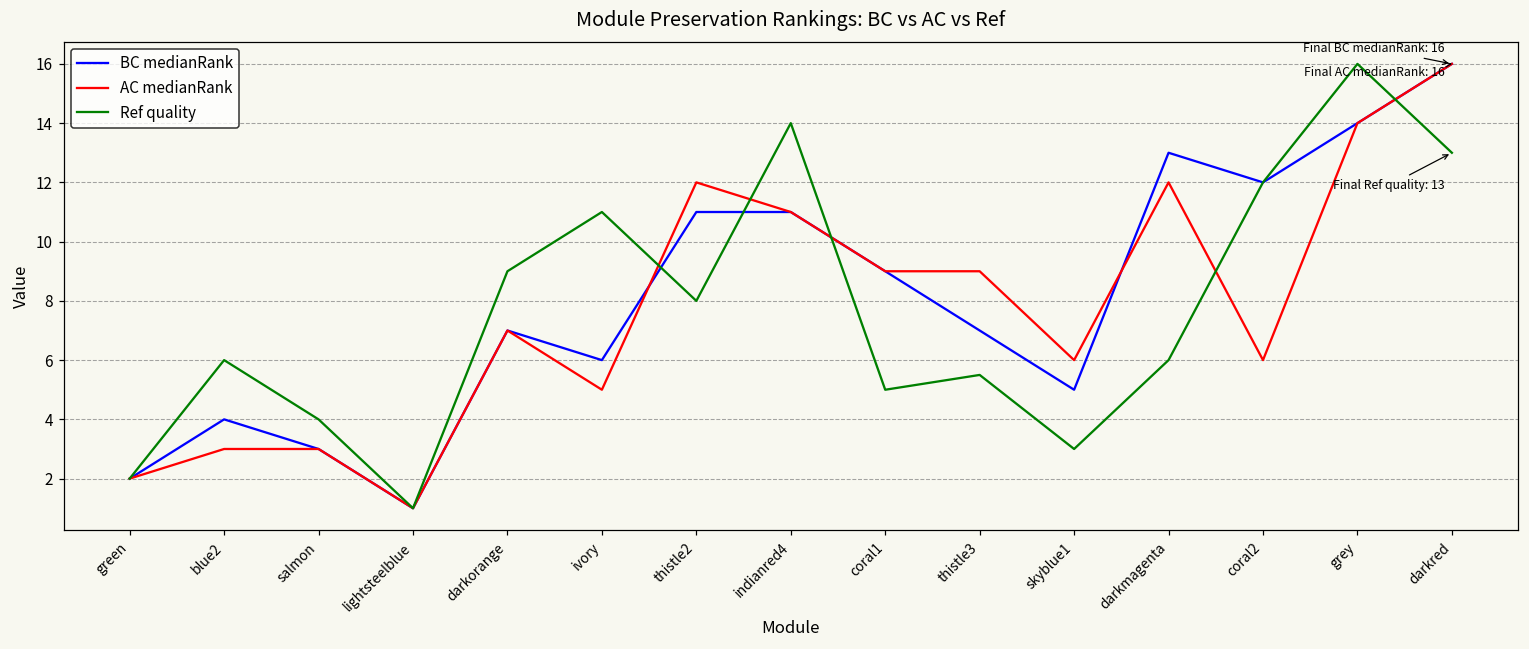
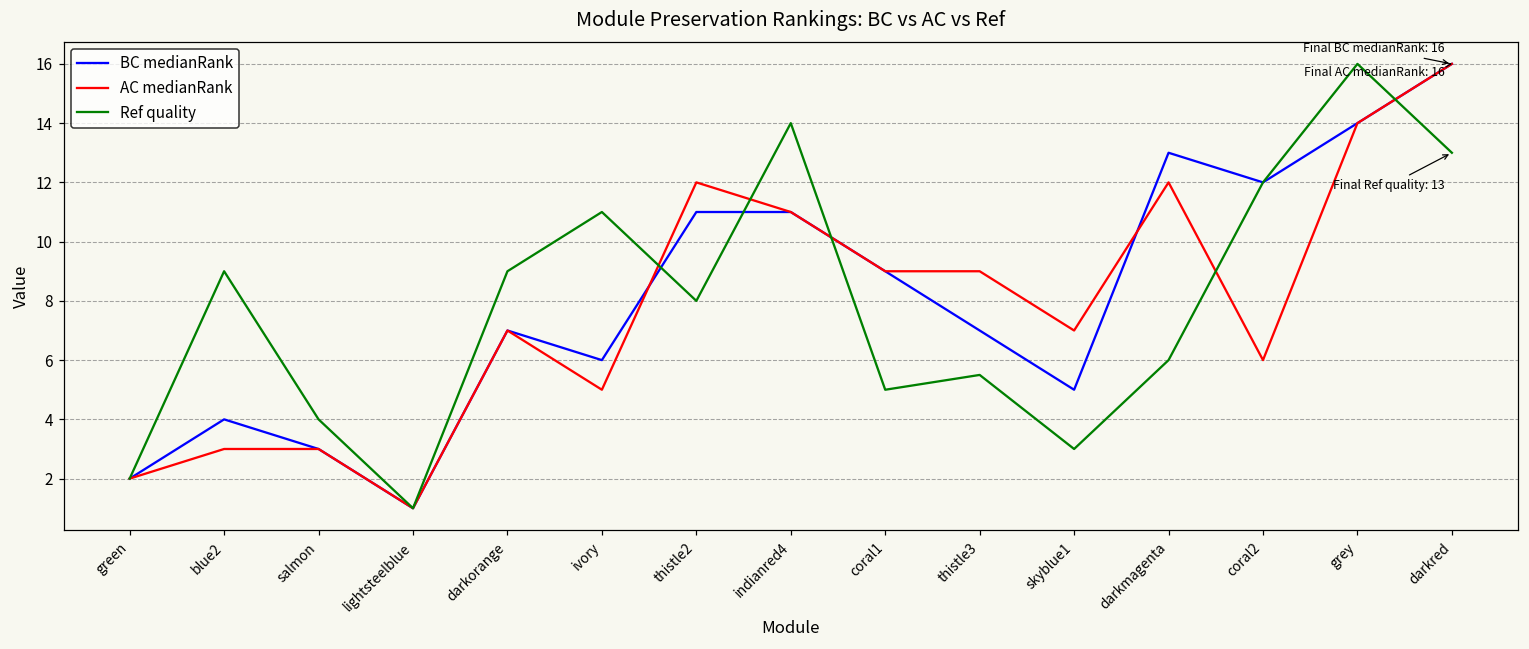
Ref quality, blue2: 6 -> 9
AC medianRank, skyblue1: 6 -> 7
